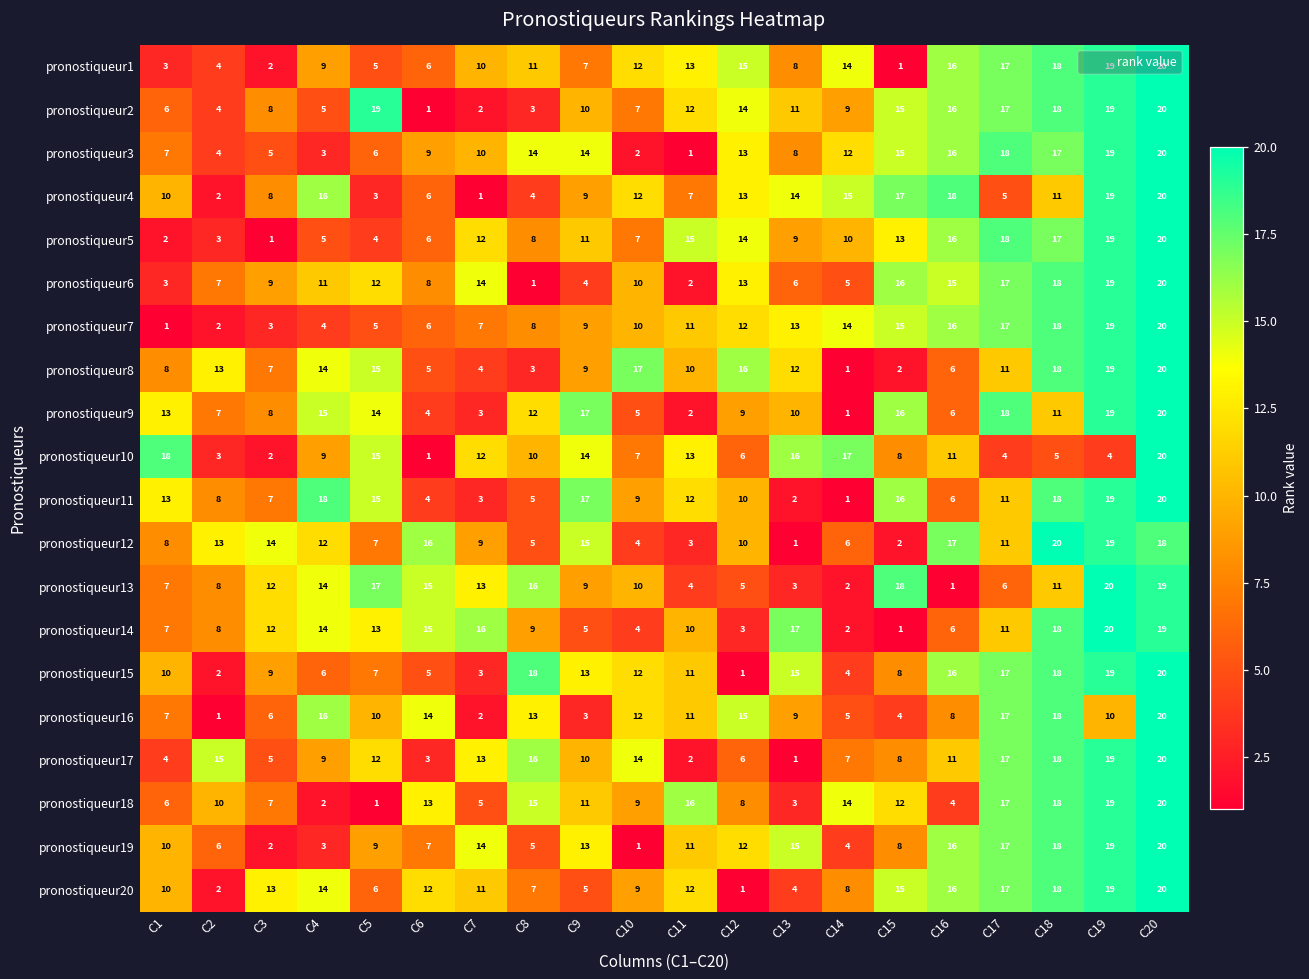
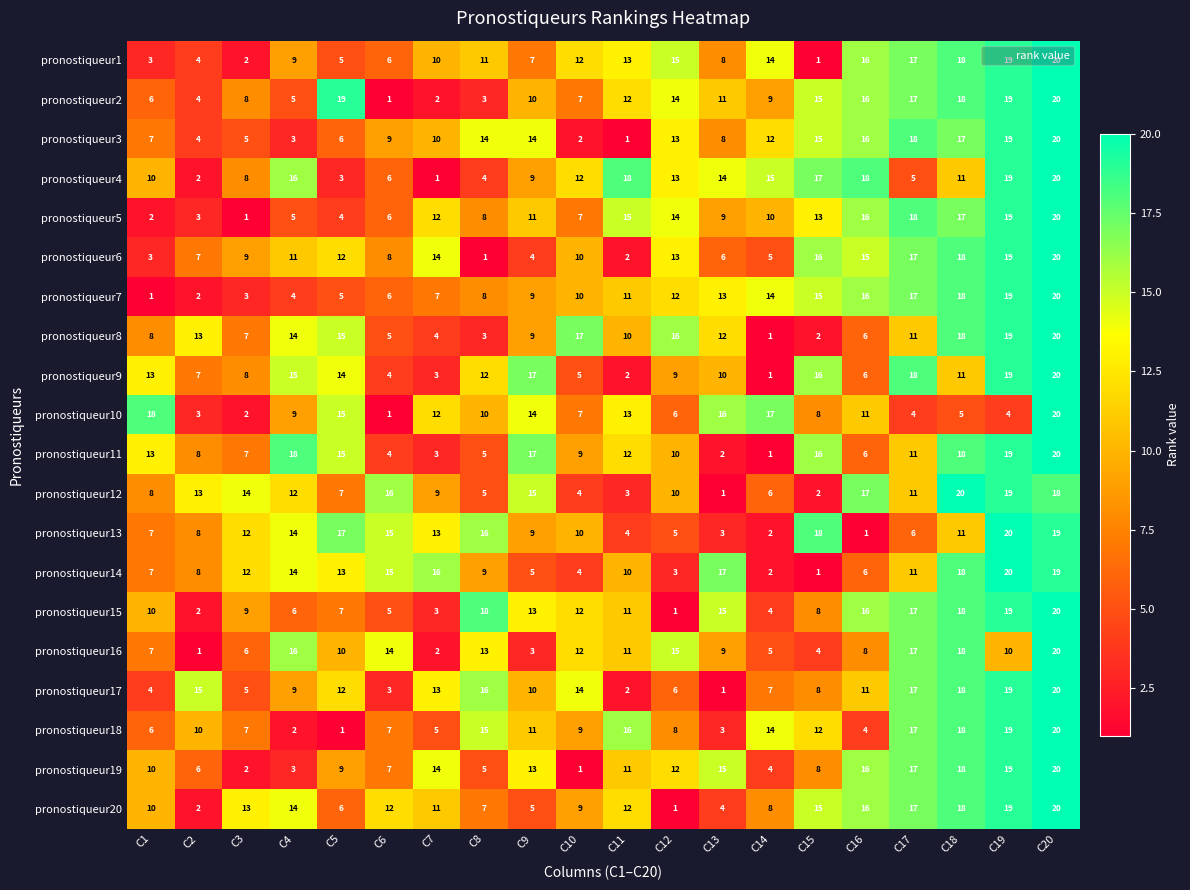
pronostiqueur4, C11: 7 -> 18
pronostiqueur18, C6: 13 -> 7
